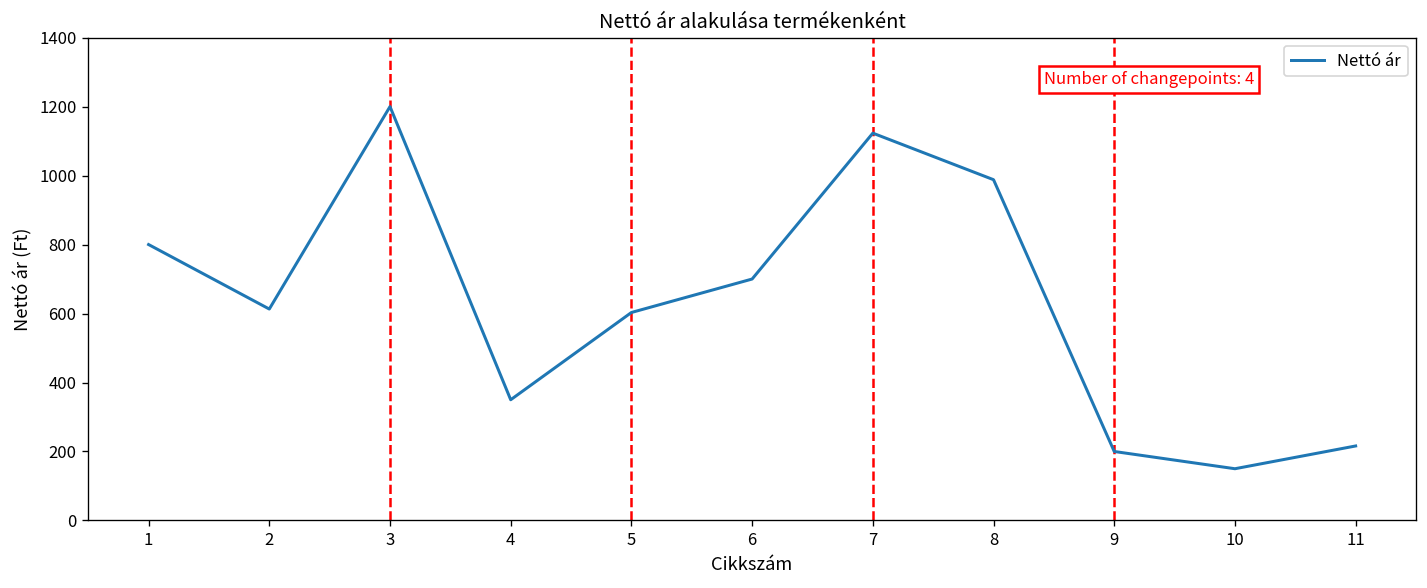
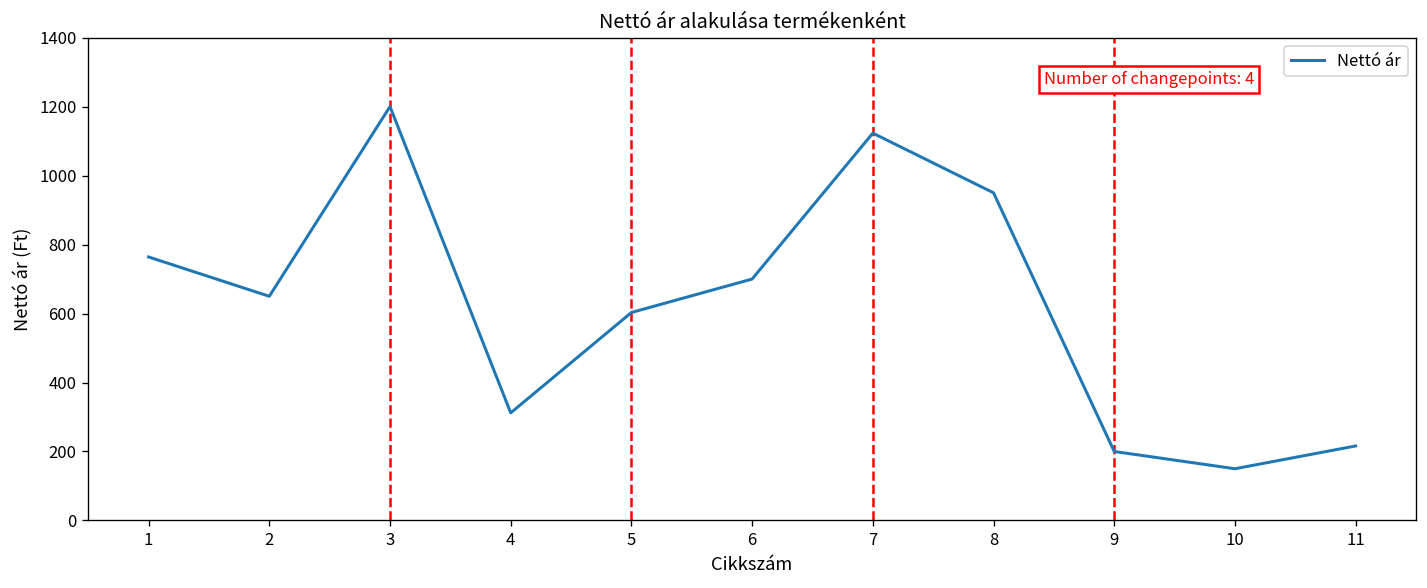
1: 800 -> 760
2: 610 -> 650
4: 350 -> 310
8: 990 -> 950
